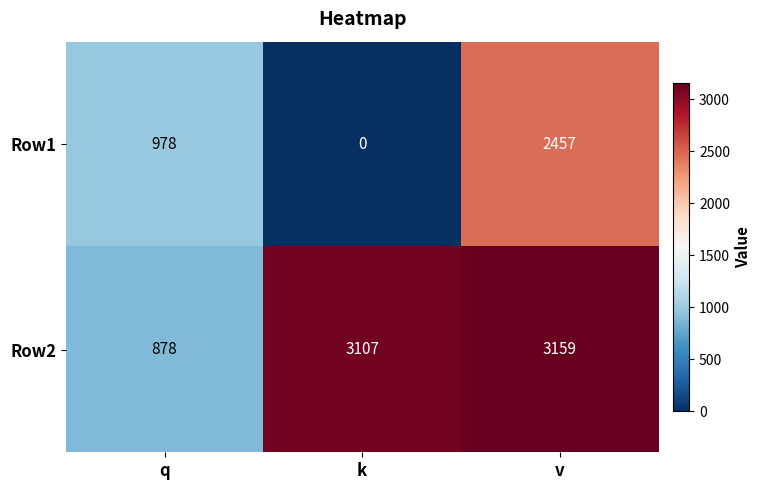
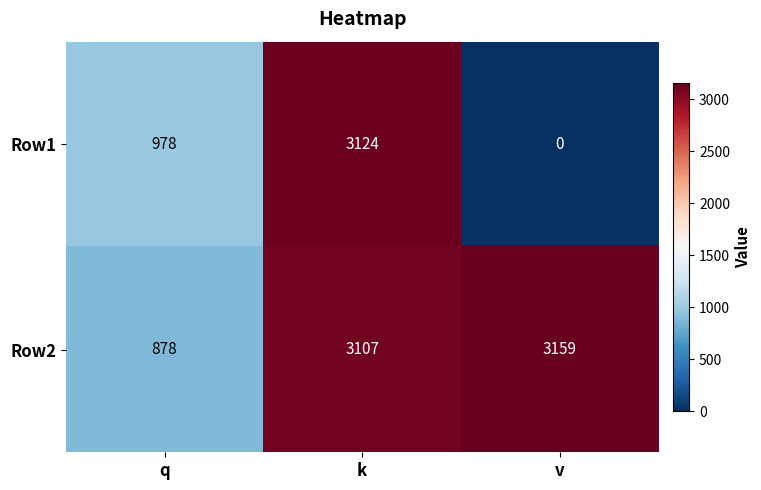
Row1, k: 0 -> 3124
Row1, v: 2457 -> 0
